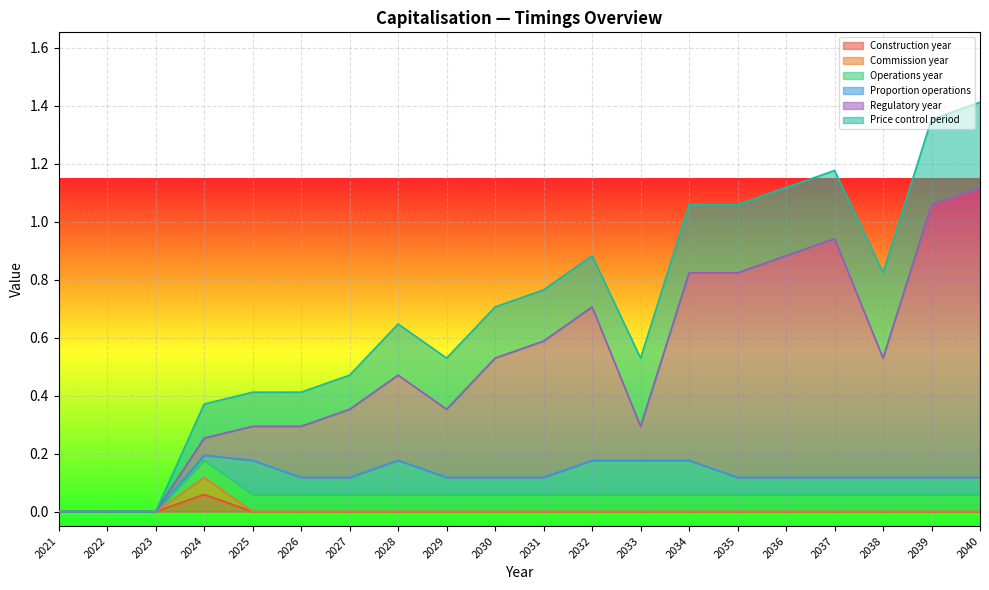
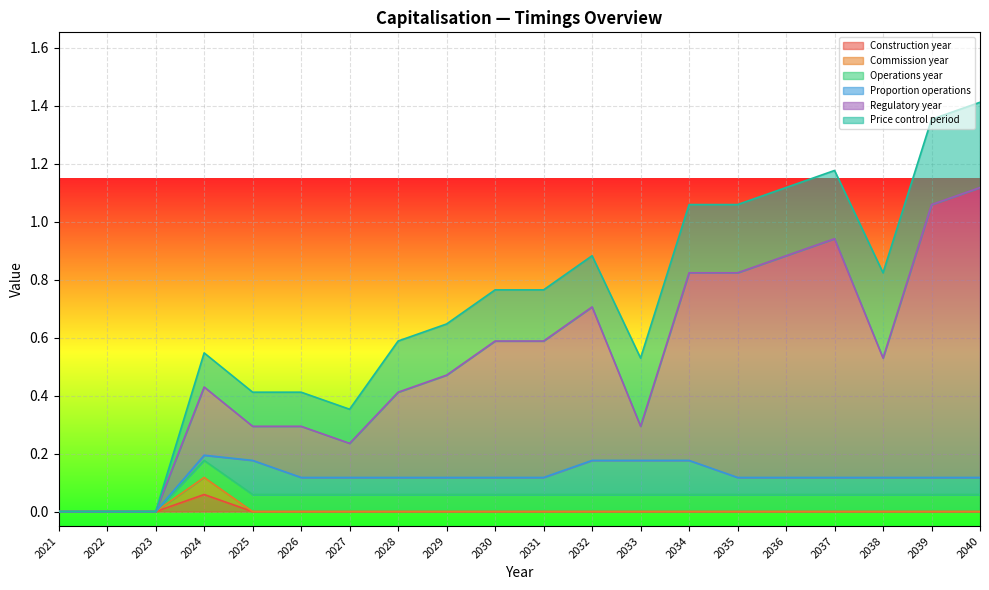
Regulatory year, 2024: 0.06 -> 0.24
Regulatory year, 2027: 0.24 -> 0.12
Proportion operations, 2028: 0.12 -> 0.06
Regulatory year, 2029: 0.24 -> 0.35
Regulatory year, 2030: 0.41 -> 0.47
